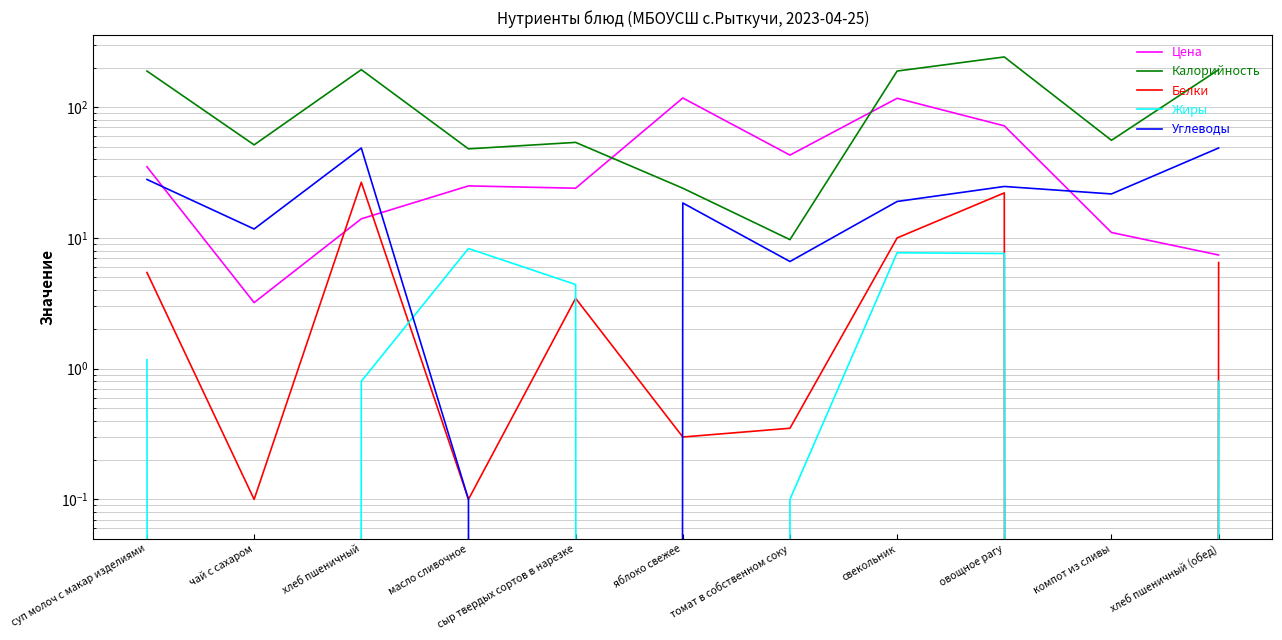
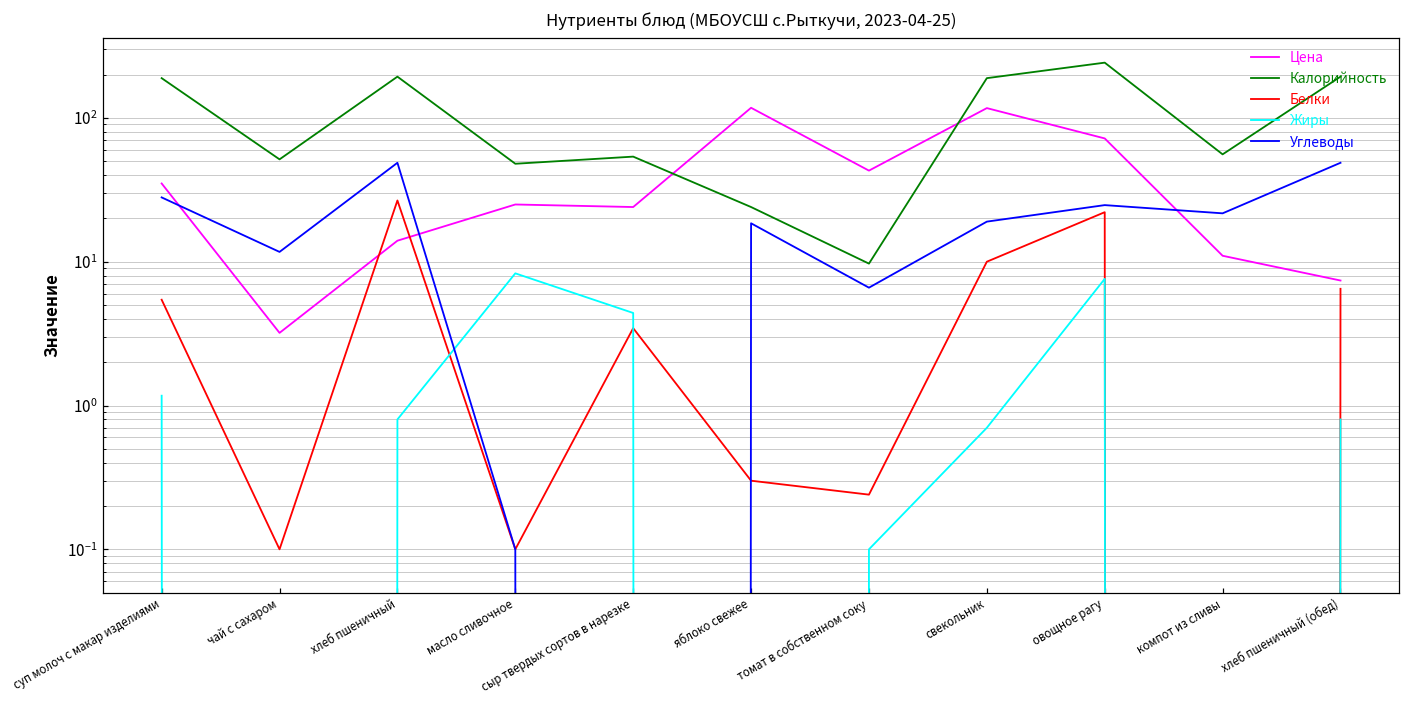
Белки, томат в собственном соку: 0.35 -> 0.24
Жиры, свекольник: 8 -> 0.7
